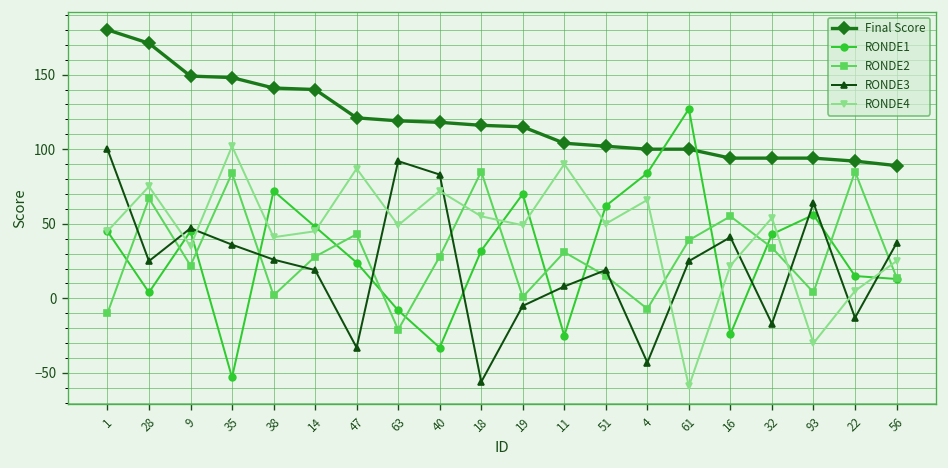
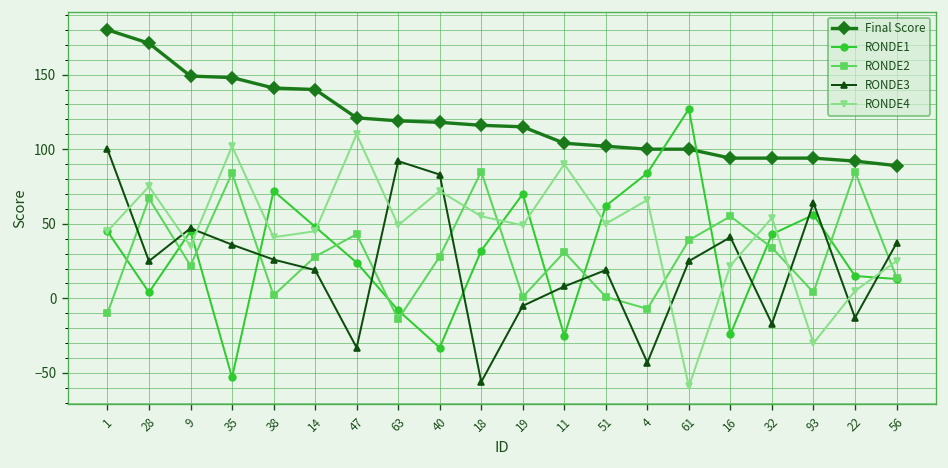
RONDE4, 47: 87 -> 110
RONDE2, 63: -21 -> -14
RONDE2, 51: 15 -> 1
